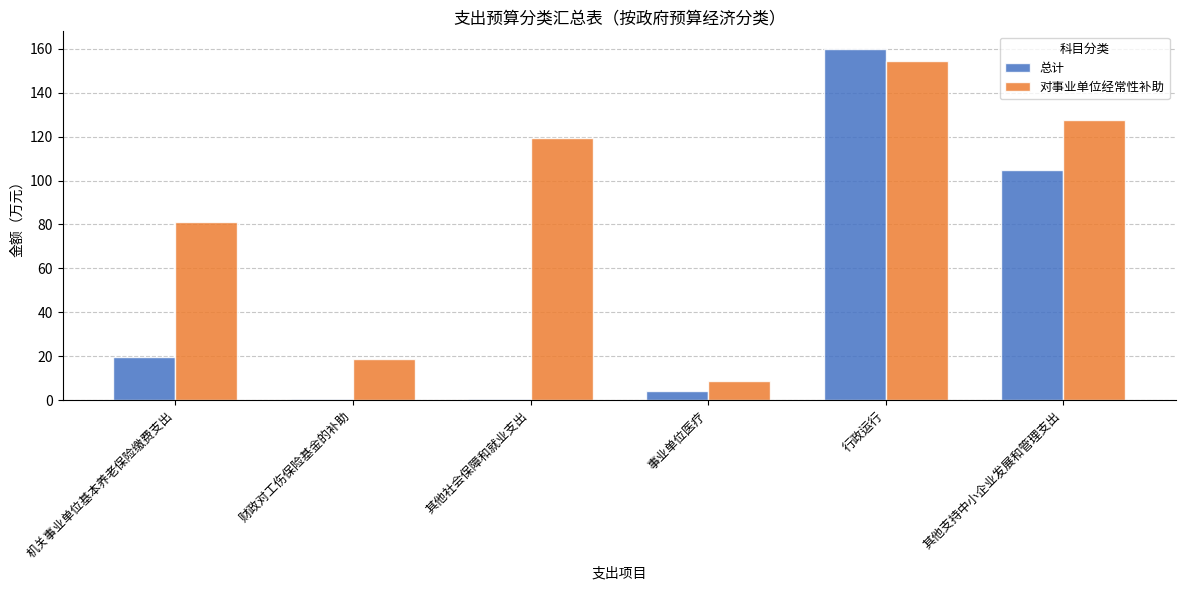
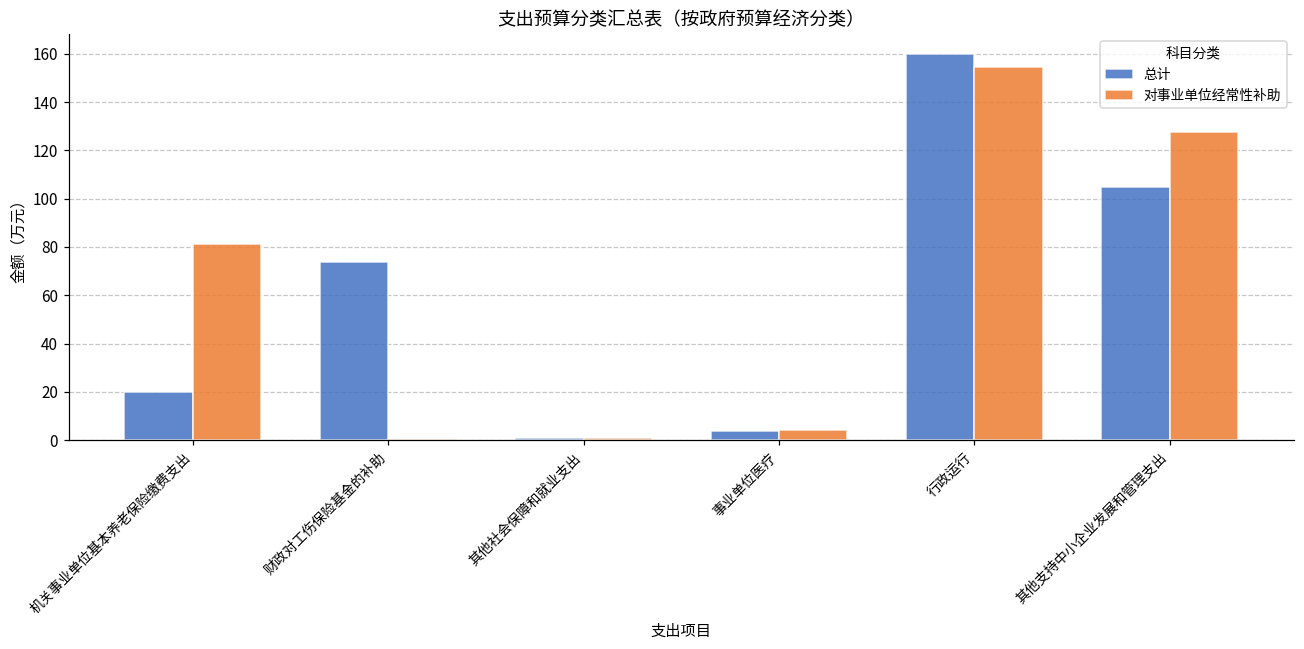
总计, 财政对工伤保险基金的补助: 1 -> 74
对事业单位经常性补助, 财政对工伤保险基金的补助: 19 -> 1
对事业单位经常性补助, 其他社会保障和就业支出: 119 -> 1
对事业单位经常性补助, 事业单位医疗: 9 -> 4
